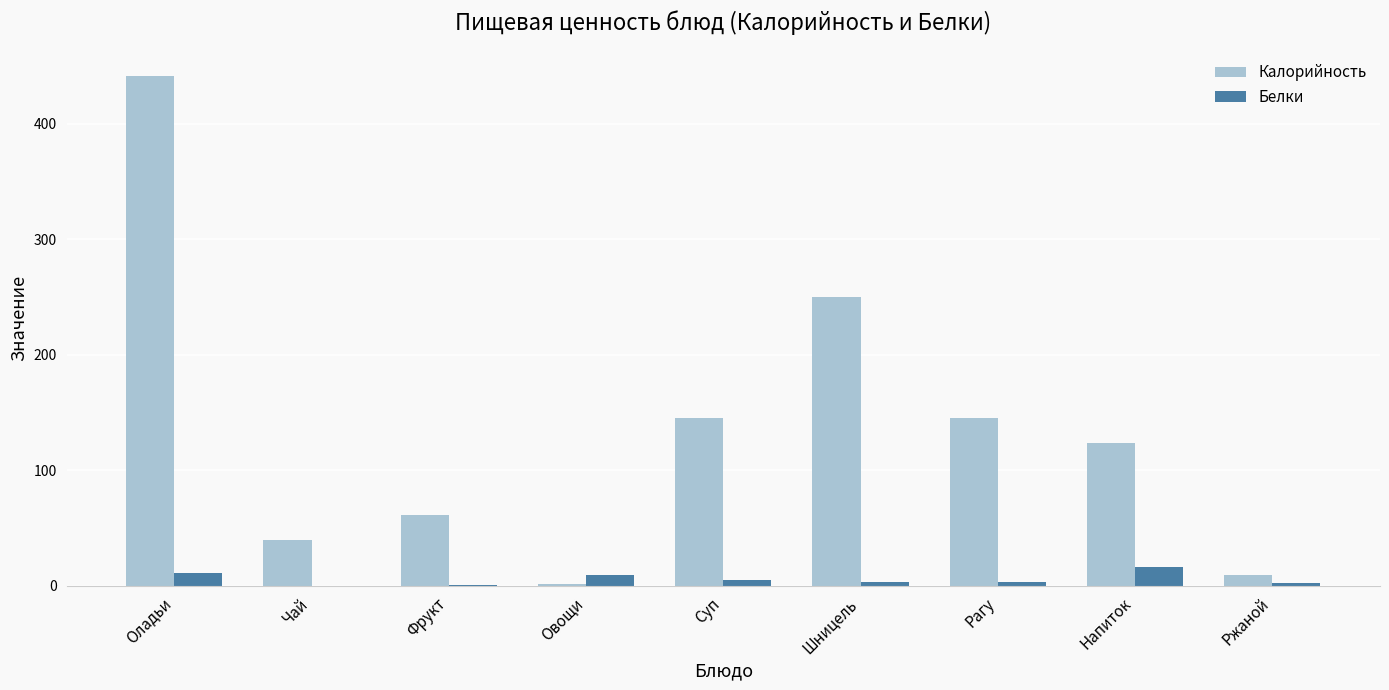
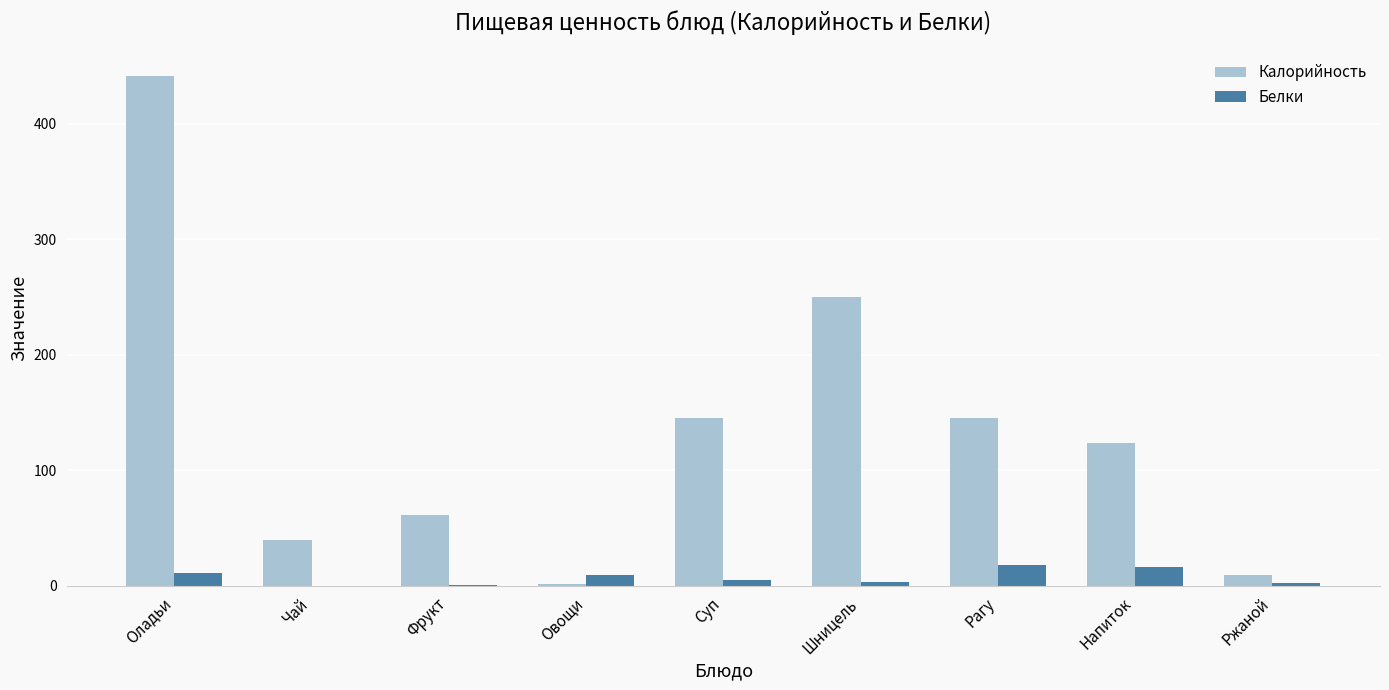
Белки, Рагу: 4 -> 18
